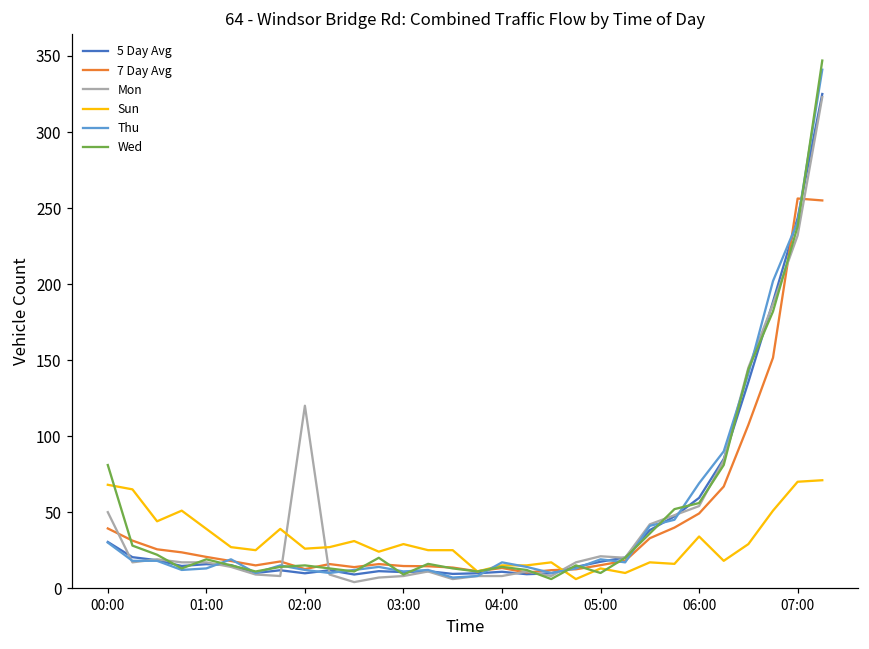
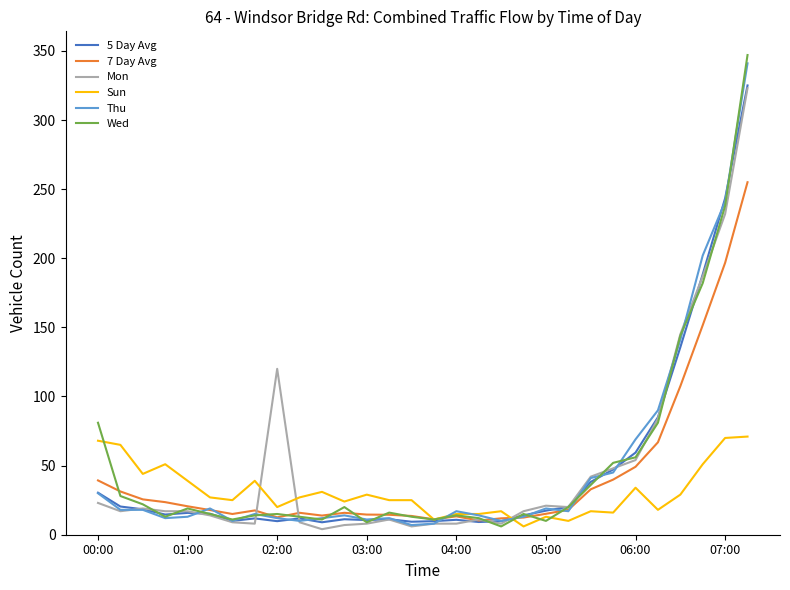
Mon, 00:00: 50 -> 23
Sun, 02:00: 26 -> 20
7 Day Avg, 07:00: 256 -> 197
